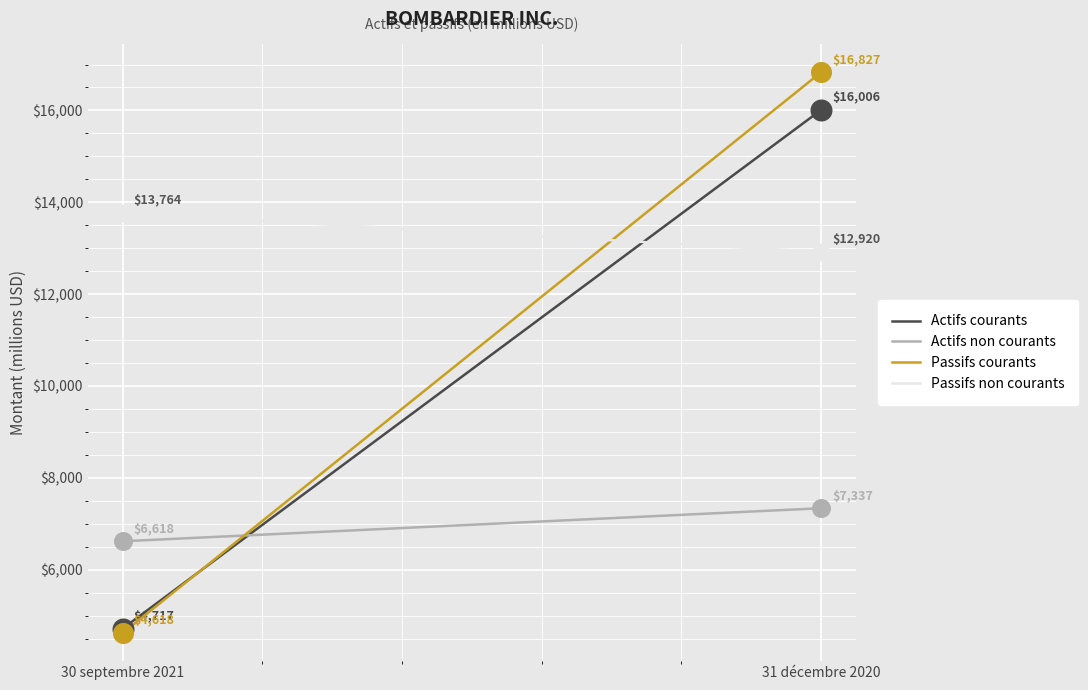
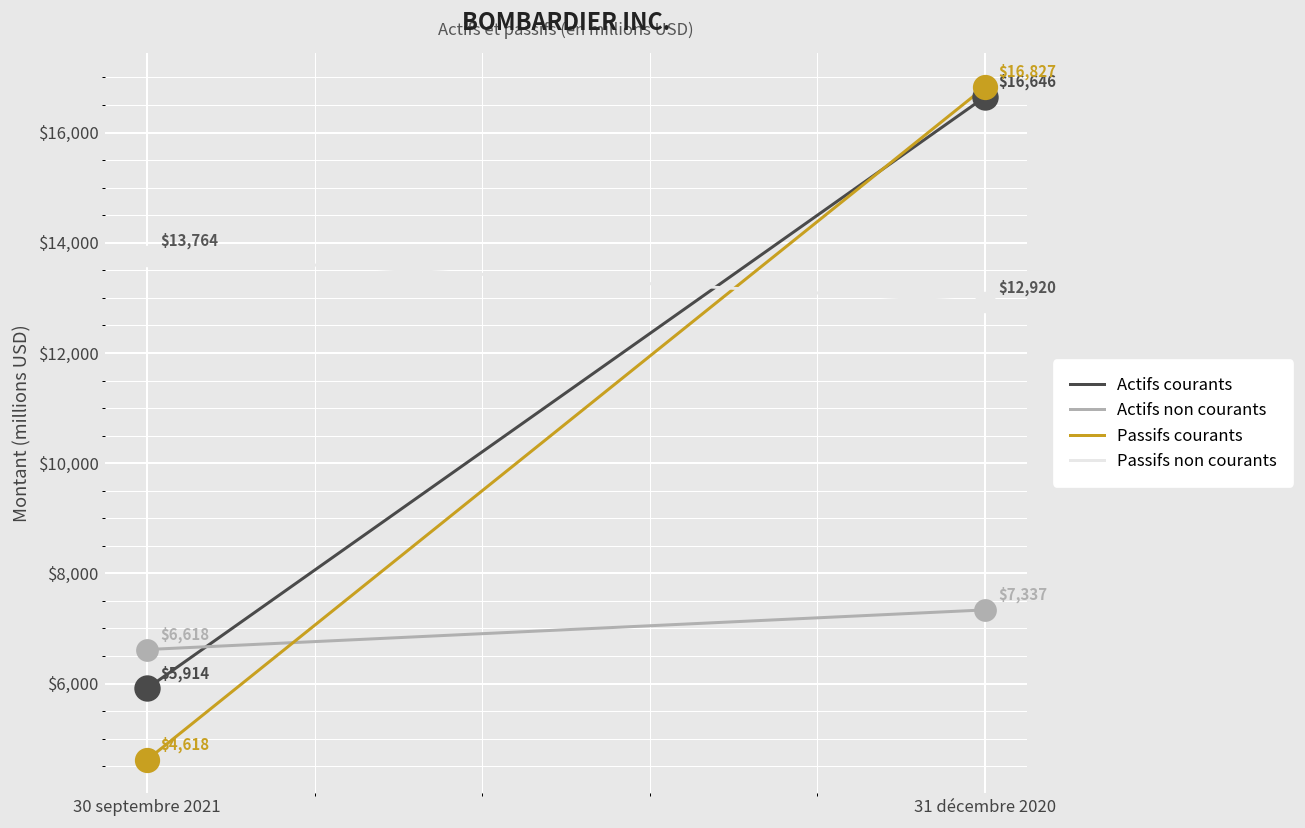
Actifs courants, 30 septembre 2021: $4,717 -> $5,914
Actifs courants, 31 décembre 2020: $16,006 -> $16,646
